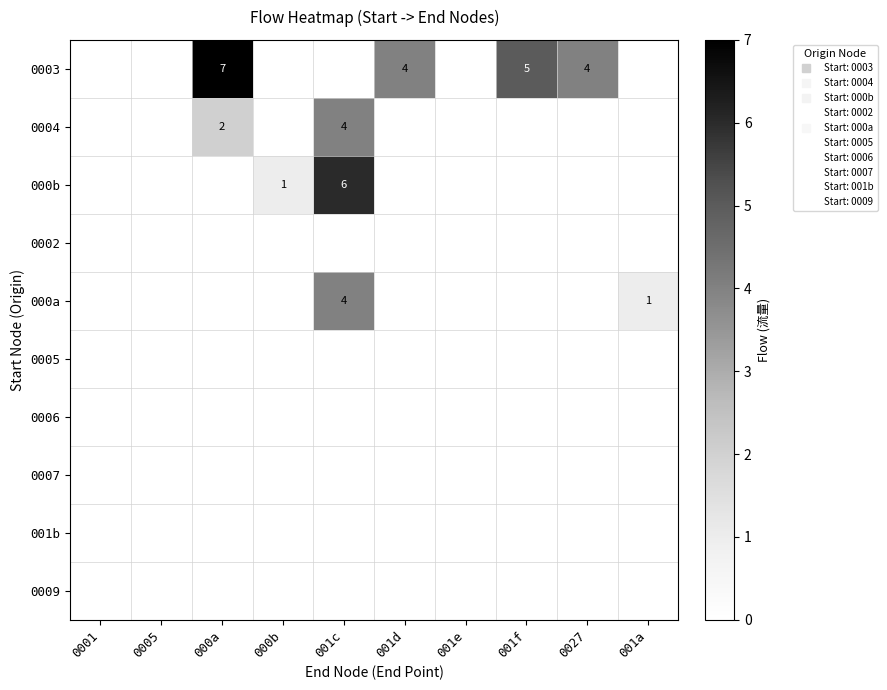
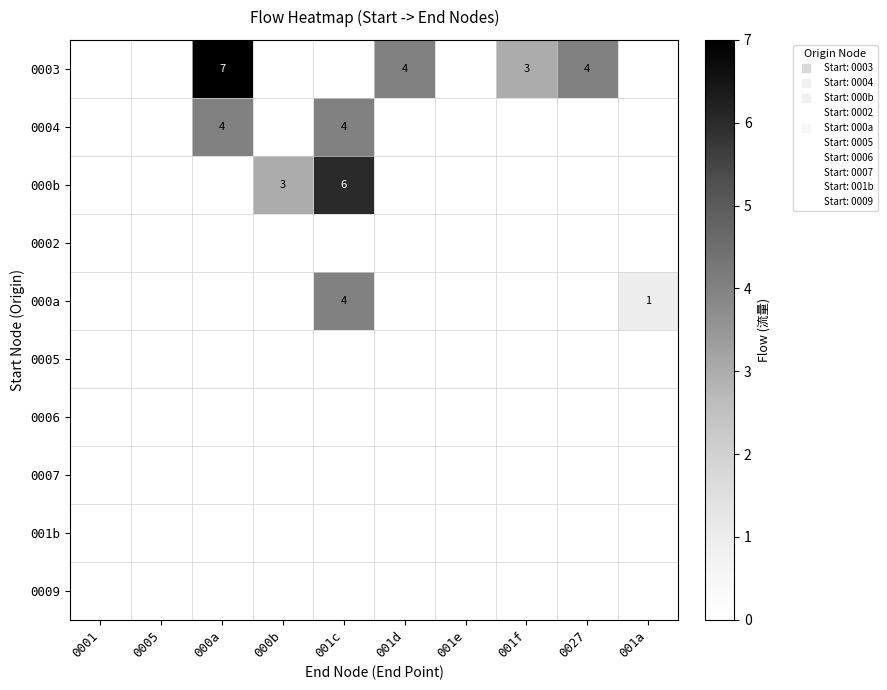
0003, 001f: 5 -> 3
0004, 000a: 2 -> 4
000b, 000b: 1 -> 3
